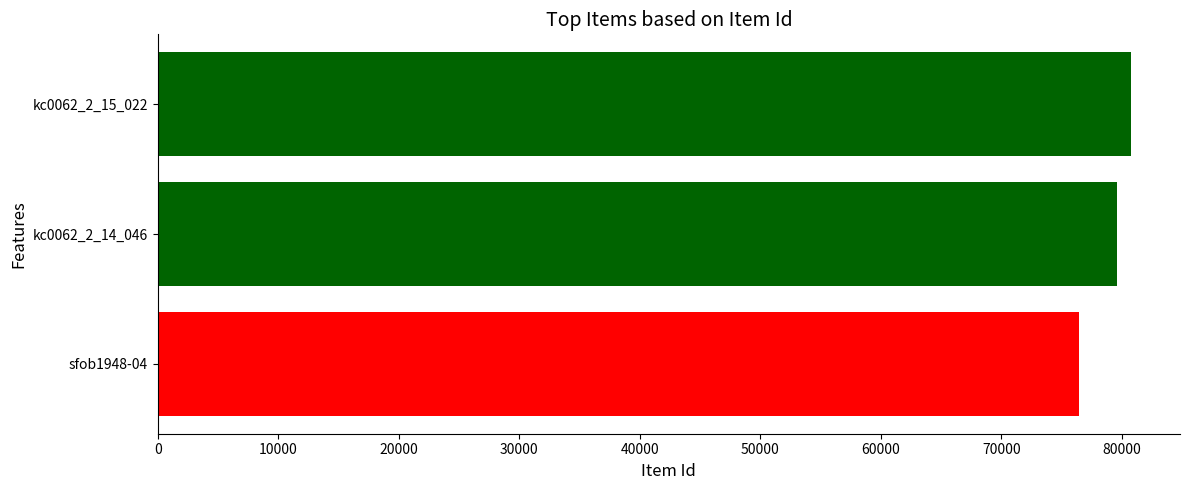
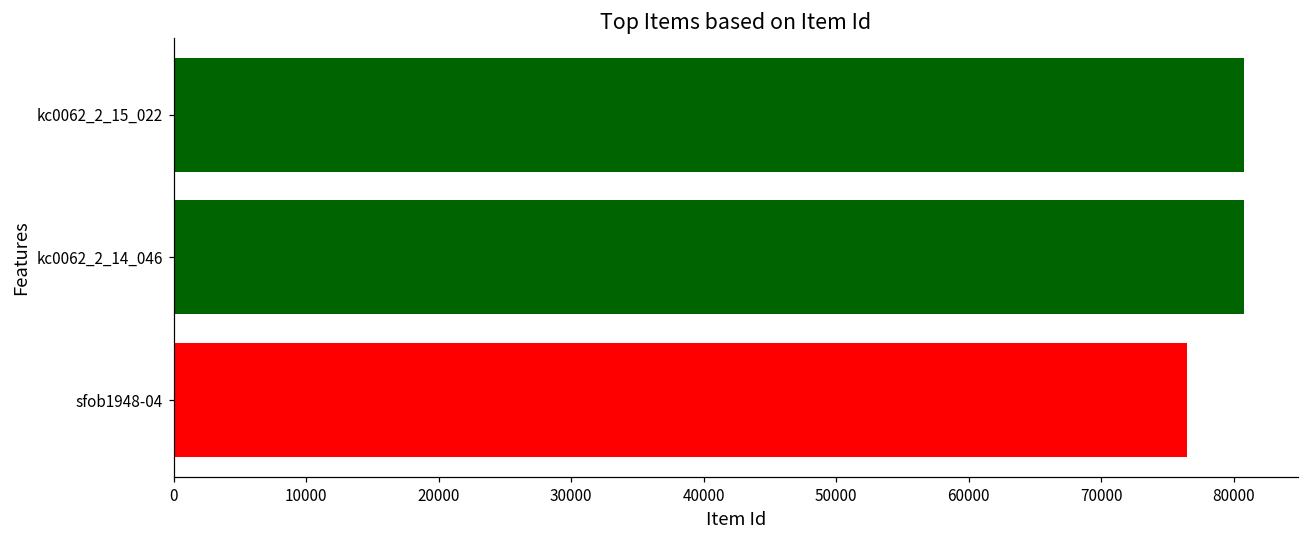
kc0062_2_14_046: 79600 -> 80700
